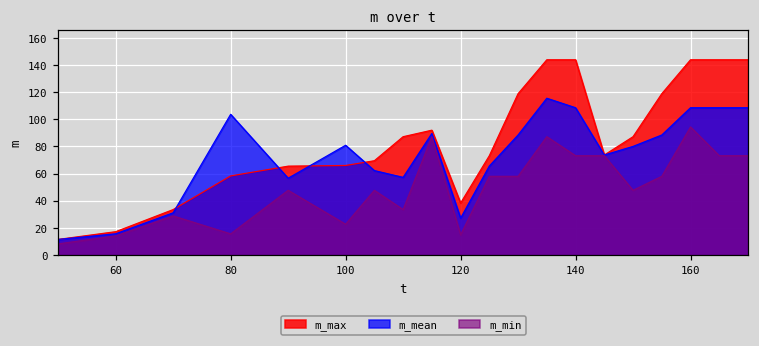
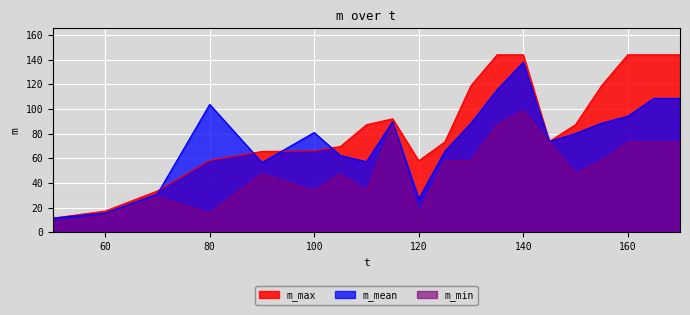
m_min, 100: 23 -> 34
m_max, 120: 38 -> 58
m_mean, 140: 109 -> 138
m_min, 140: 73 -> 99
m_mean, 160: 109 -> 94
m_min, 160: 94 -> 73
